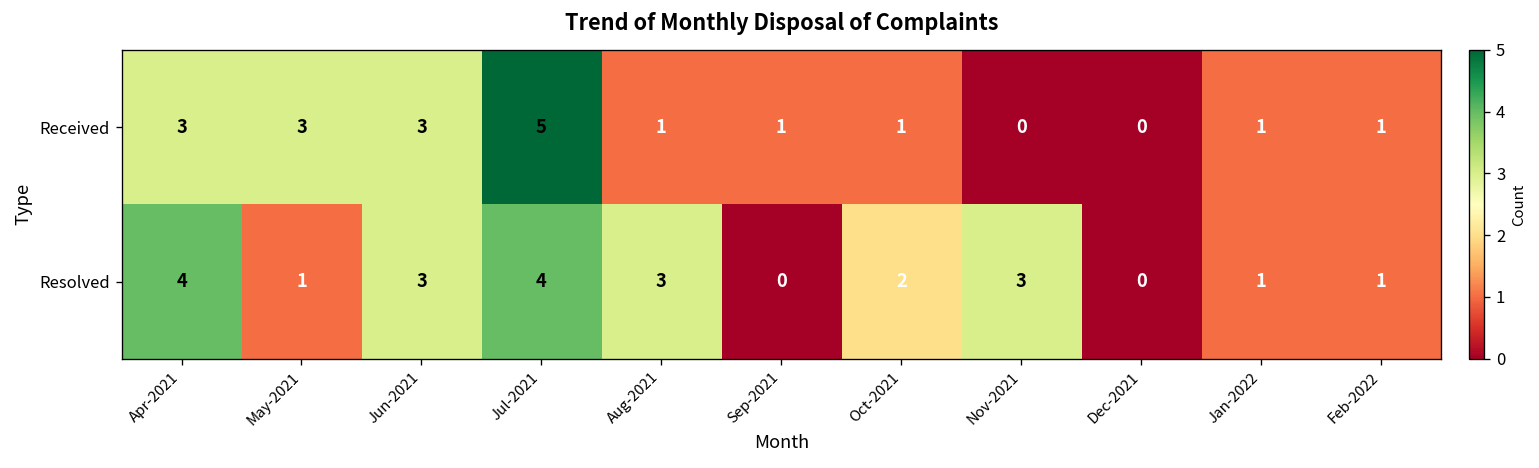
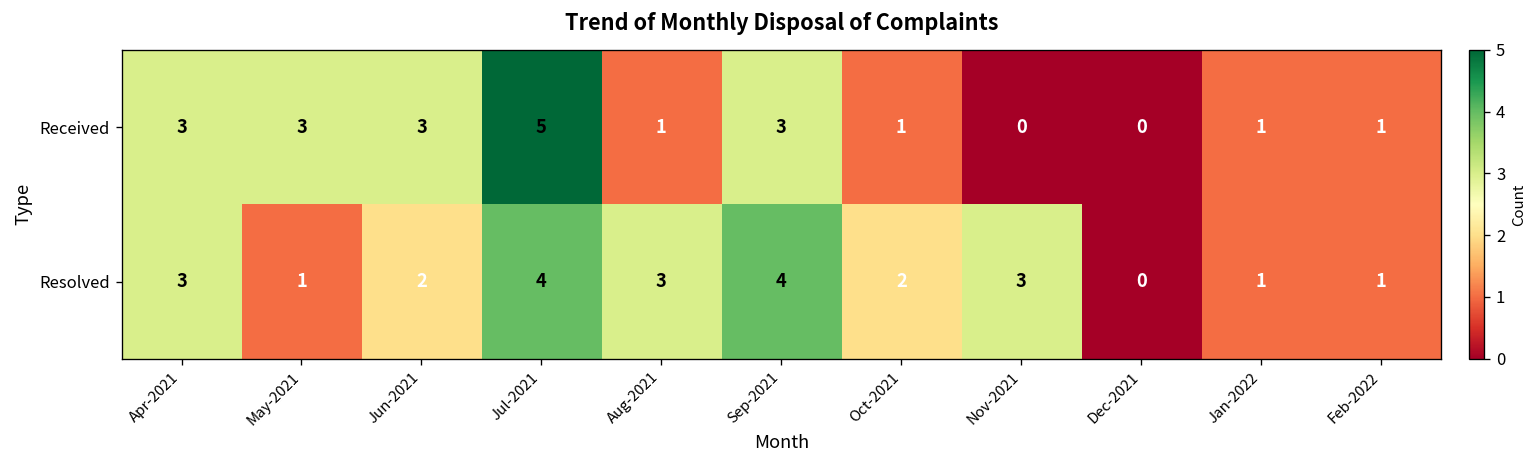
Received, Sep-2021: 1 -> 3
Resolved, Apr-2021: 4 -> 3
Resolved, Jun-2021: 3 -> 2
Resolved, Sep-2021: 0 -> 4
